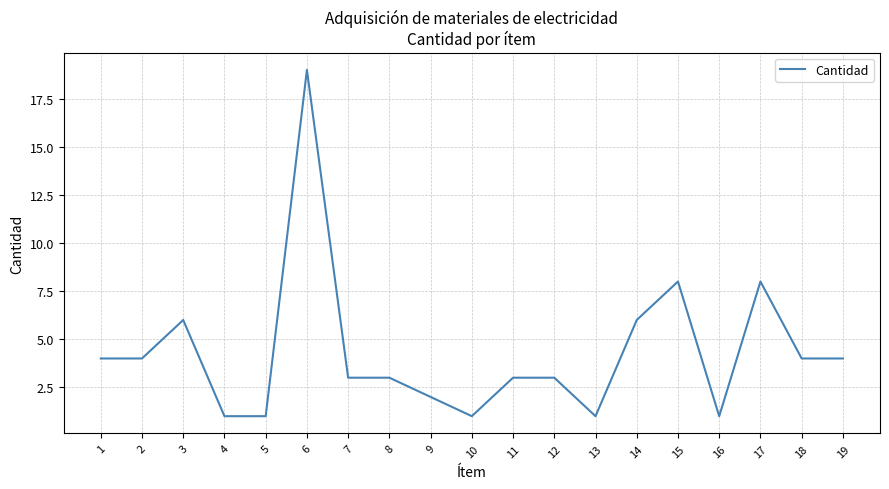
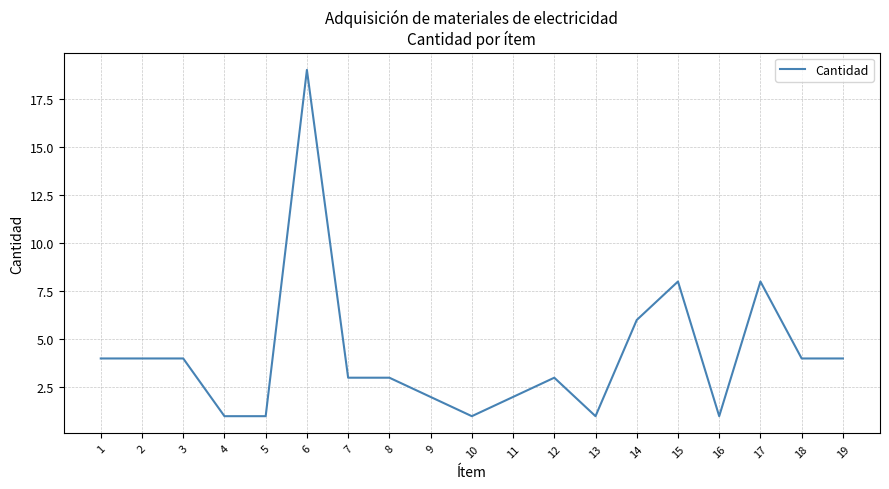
3: 6 -> 4
11: 3 -> 2
